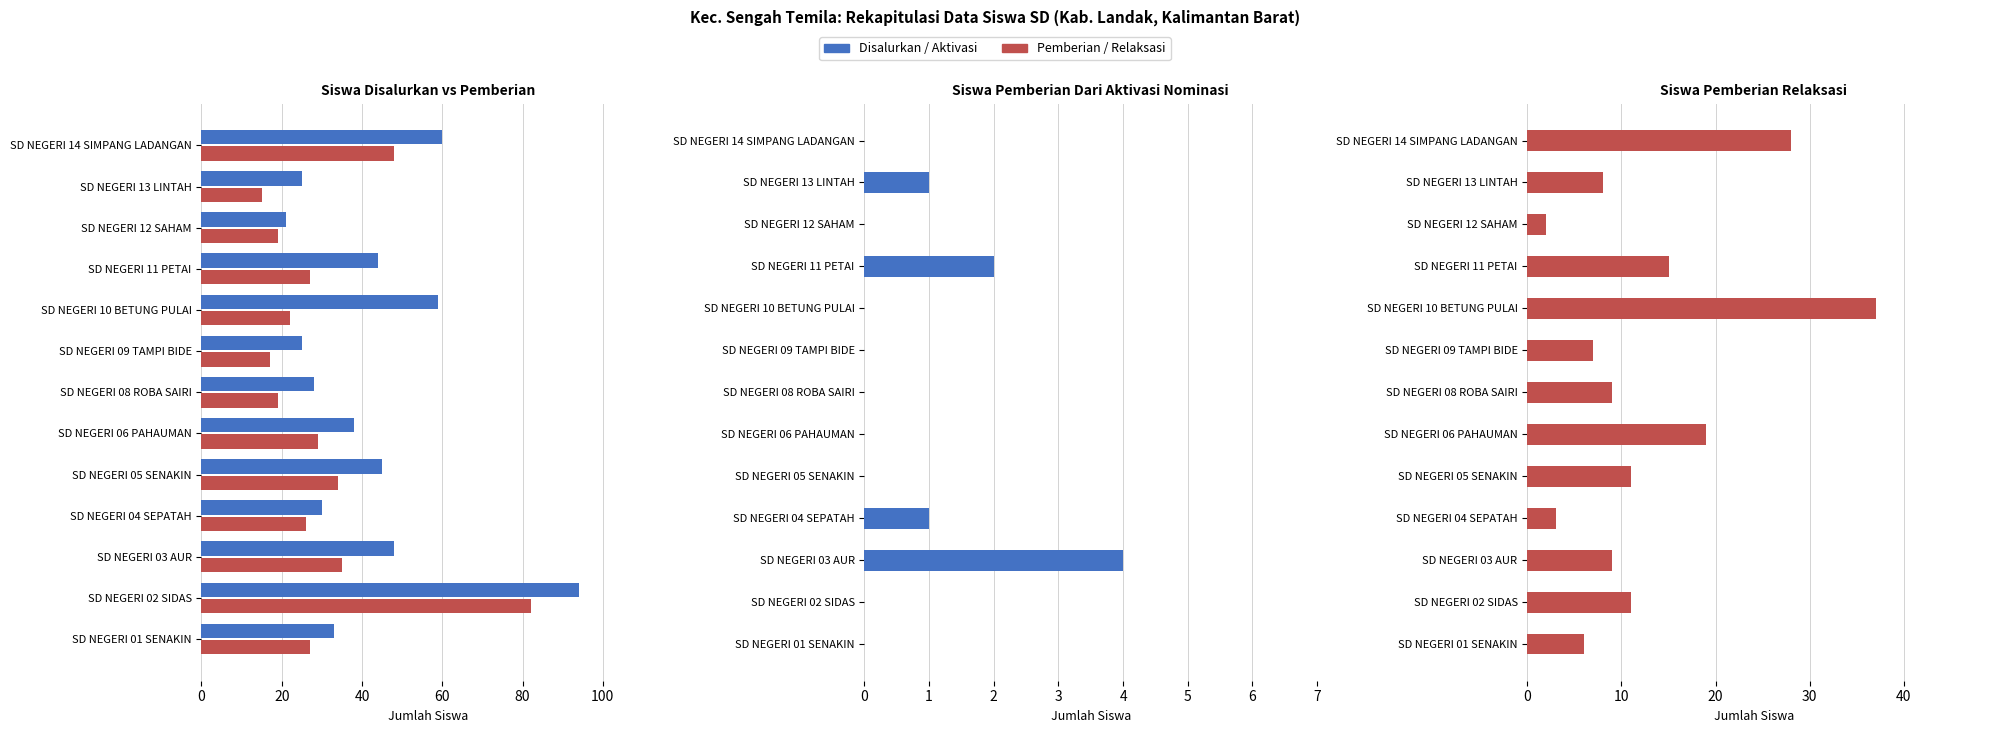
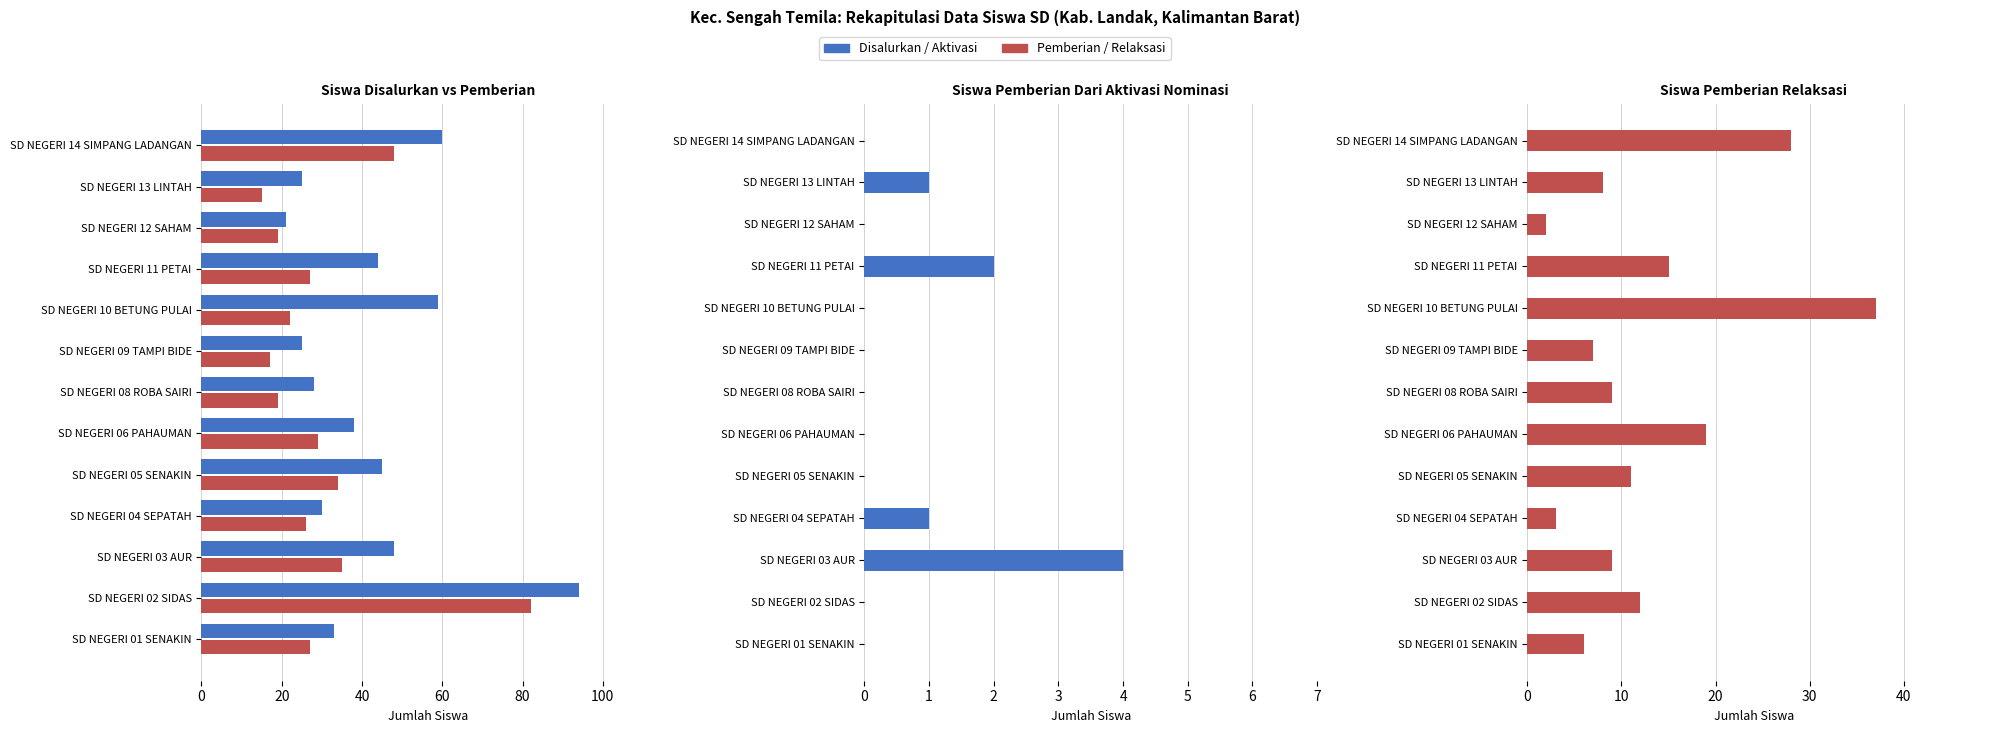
Siswa Pemberian Relaksasi, SD NEGERI 02 SIDAS: 11 -> 12
